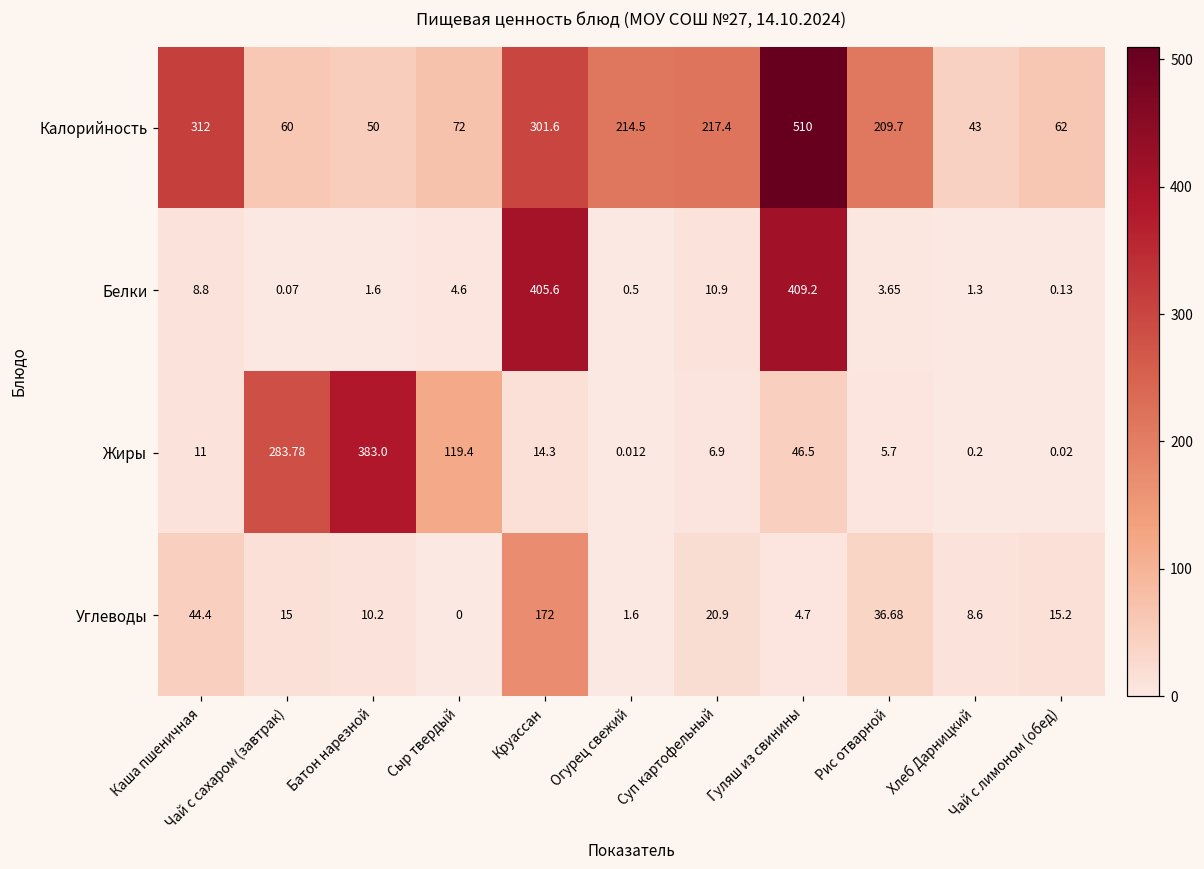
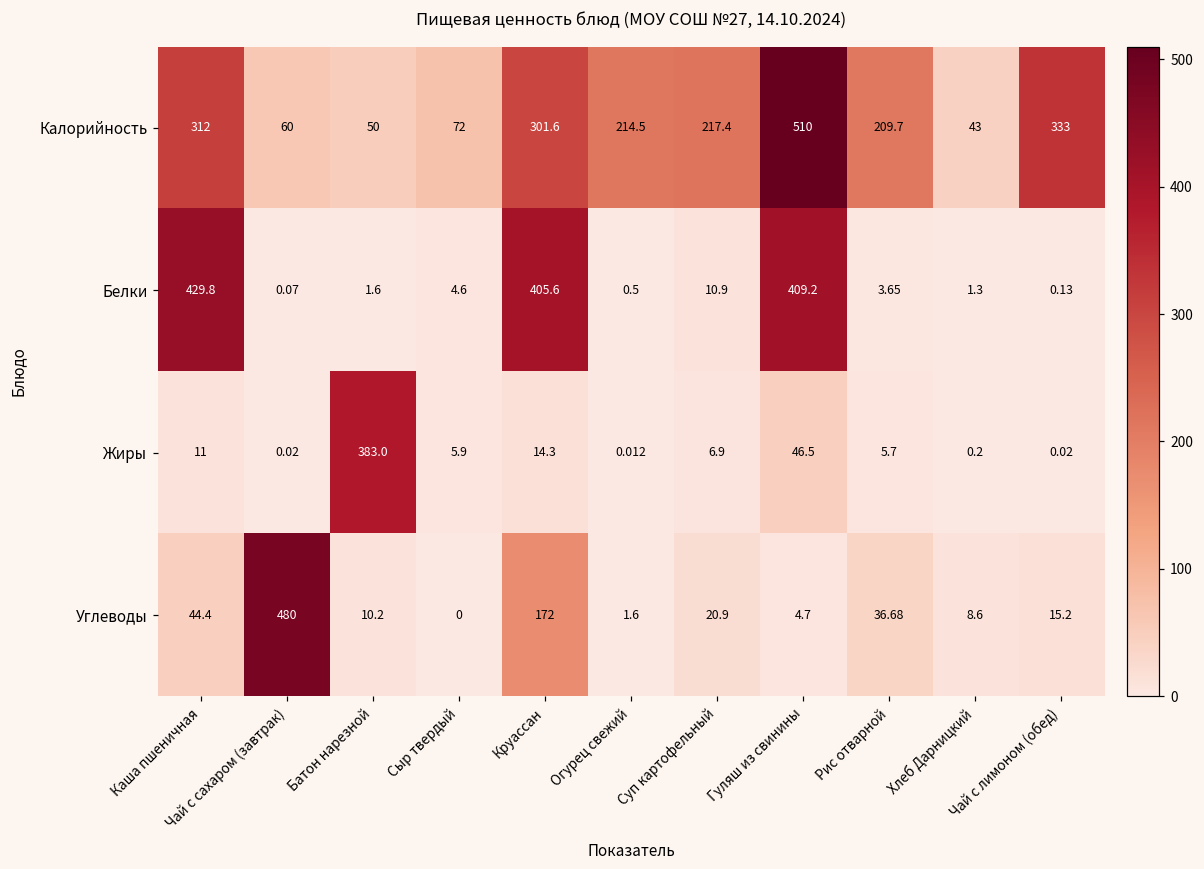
Калорийность, Чай с лимоном (обед): 62 -> 333
Белки, Каша пшеничная: 8.8 -> 429.8
Жиры, Чай с сахаром (завтрак): 283.78 -> 0.02
Жиры, Сыр твердый: 119.4 -> 5.9
Углеводы, Чай с сахаром (завтрак): 15 -> 480
